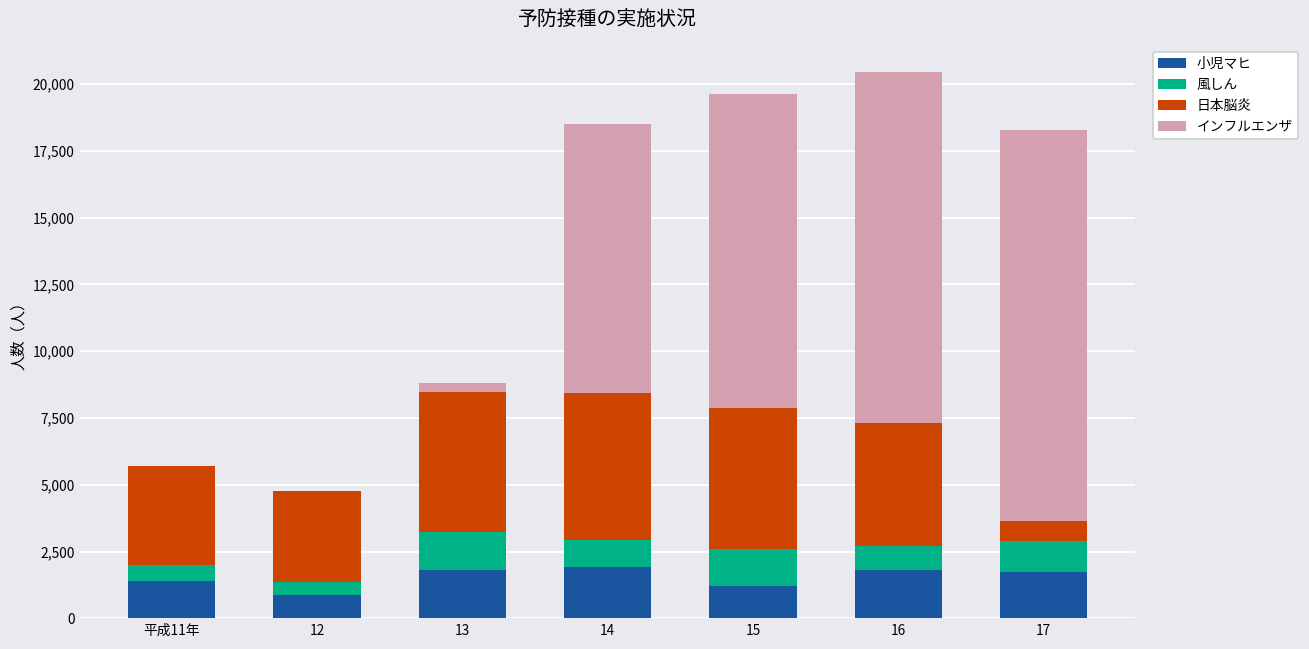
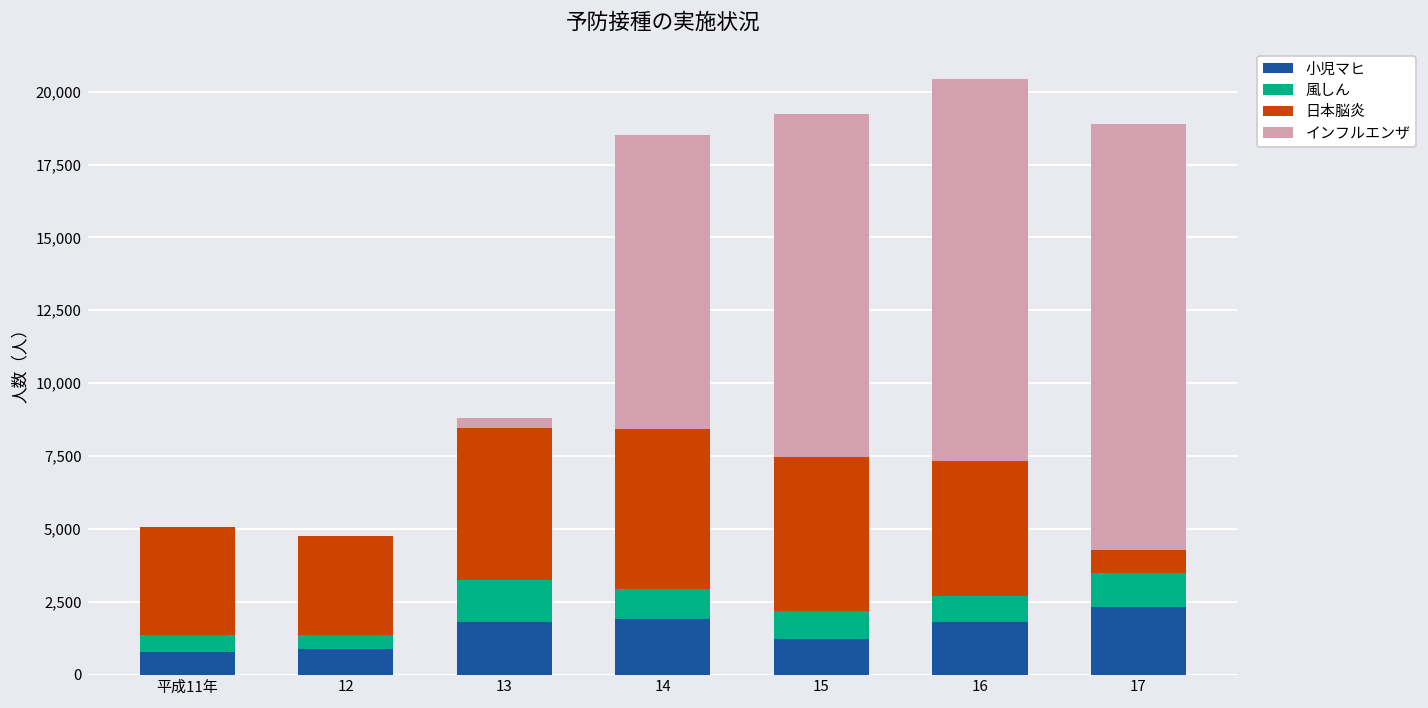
小児マヒ, 平成11年: 1,400 -> 800
風しん, 15: 1,400 -> 1,000
小児マヒ, 17: 1,700 -> 2,300
